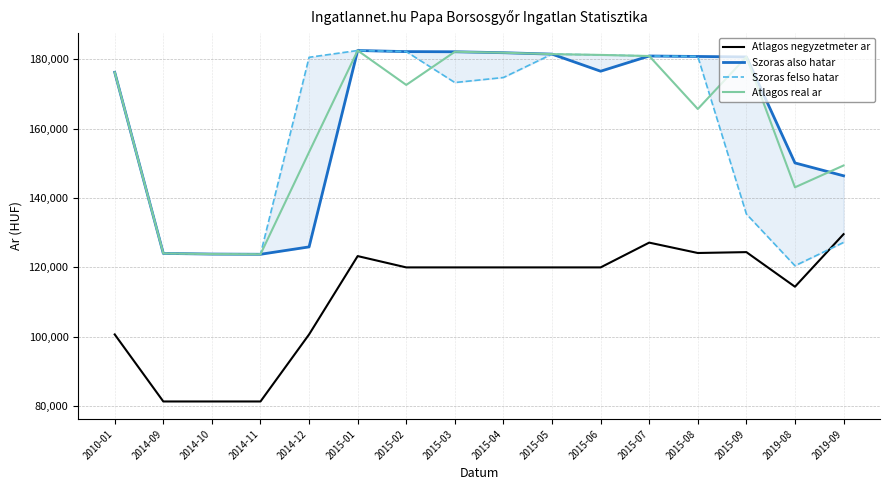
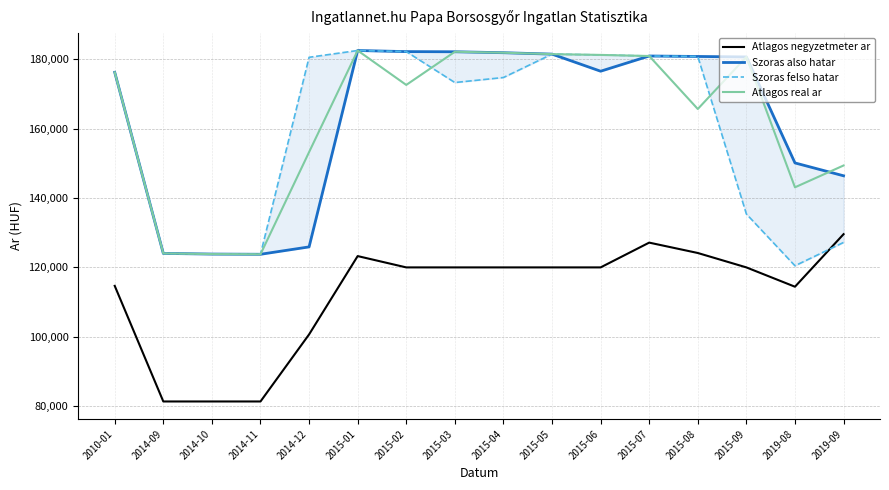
Atlagos negyzetmeter ar, 2010-01: 101,000 -> 115,000
Atlagos negyzetmeter ar, 2015-09: 124,000 -> 120,000
